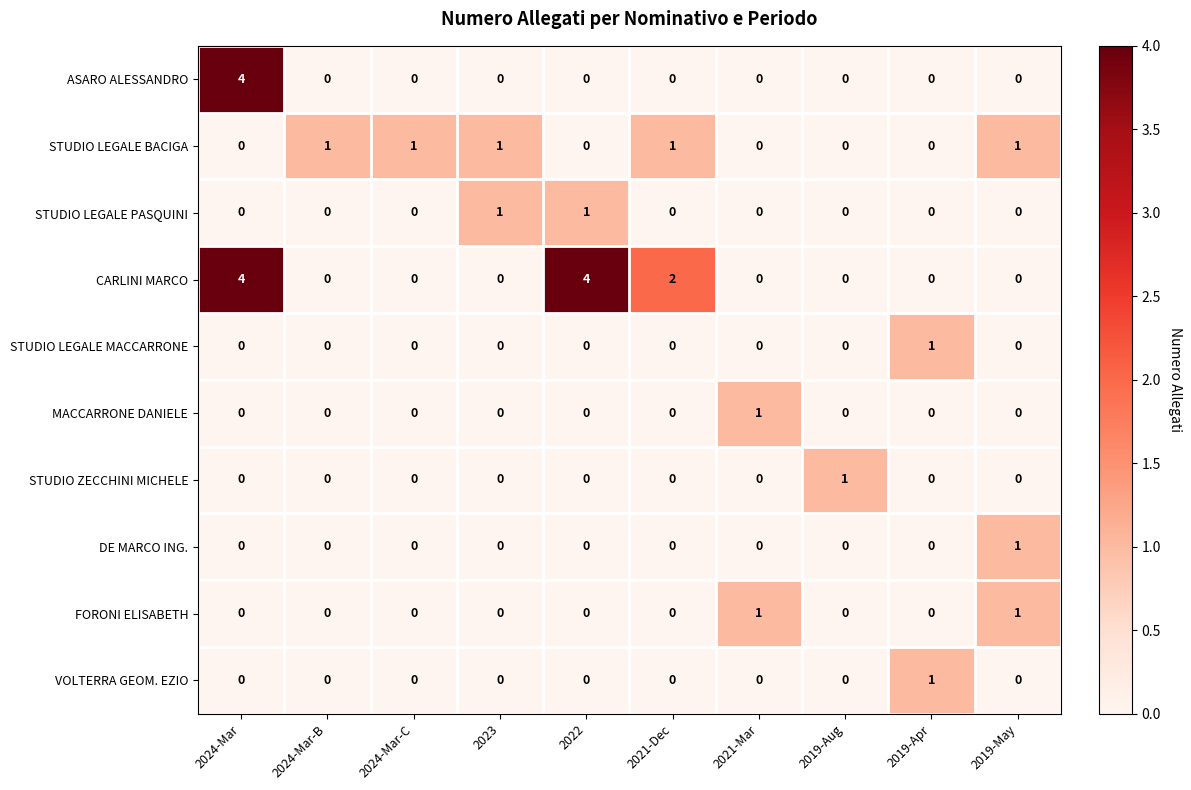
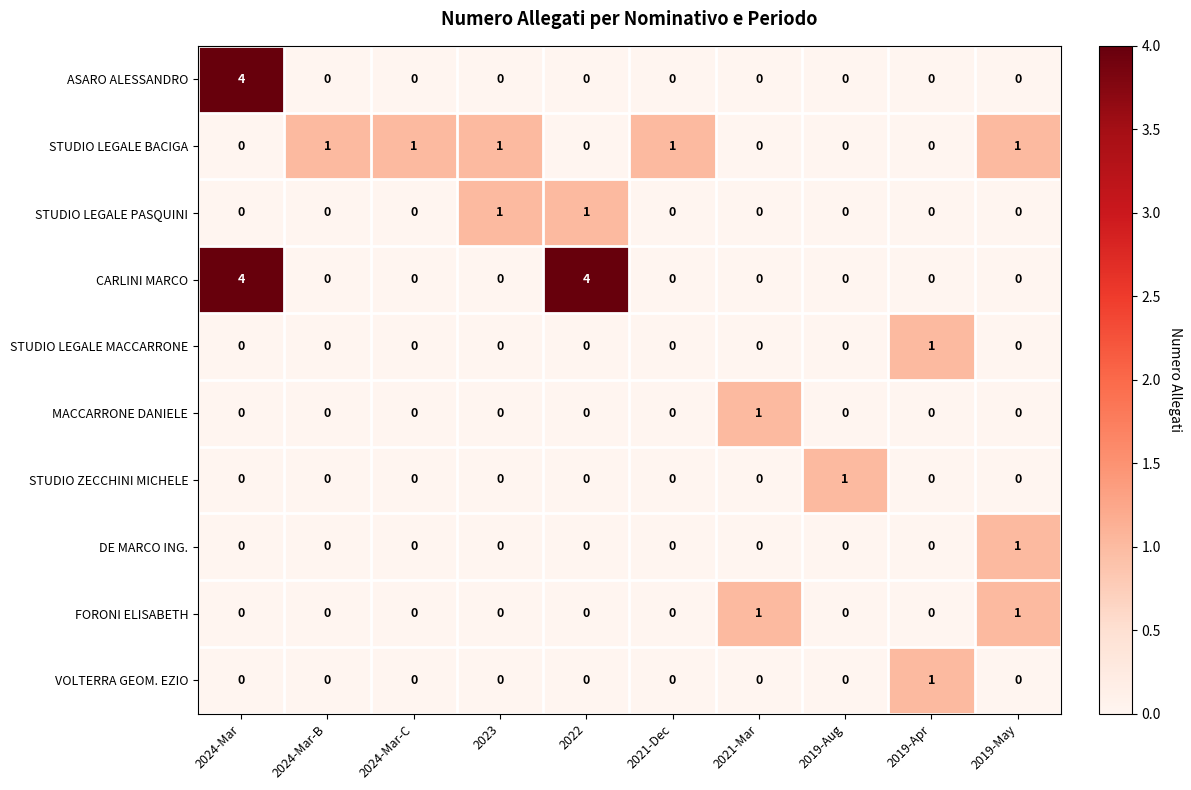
CARLINI MARCO, 2021-Dec: 2 -> 0
